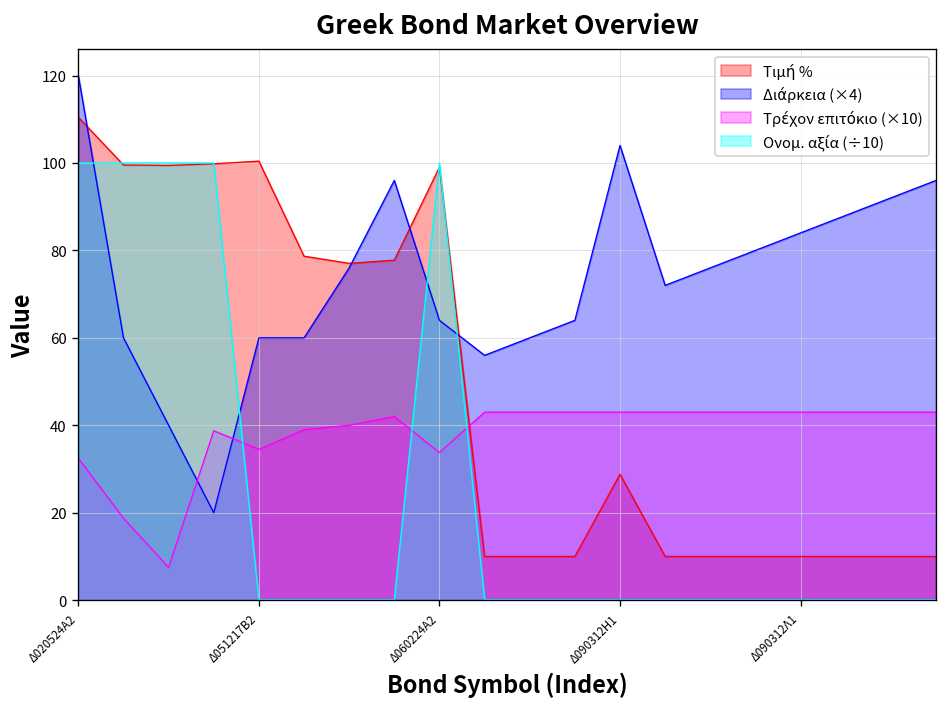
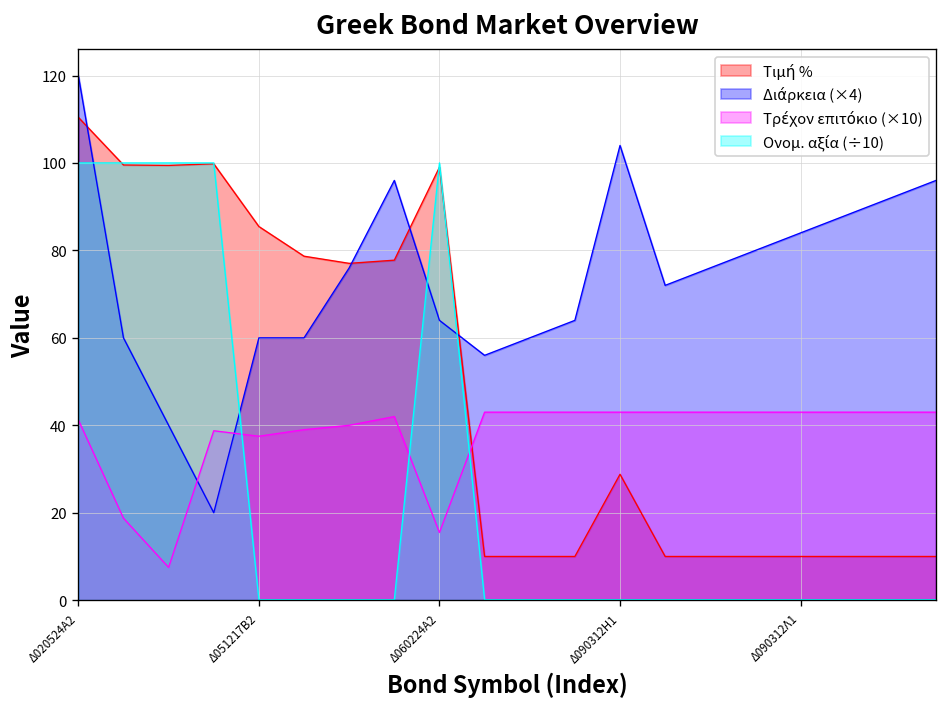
Τρέχον επιτόκιο (×10), Δ020524Α2: 32 -> 41
Τιμή %, Δ051217Β2: 100 -> 85
Τρέχον επιτόκιο (×10), Δ051217Β2: 35 -> 38
Τρέχον επιτόκιο (×10), Δ060224Α2: 34 -> 15
